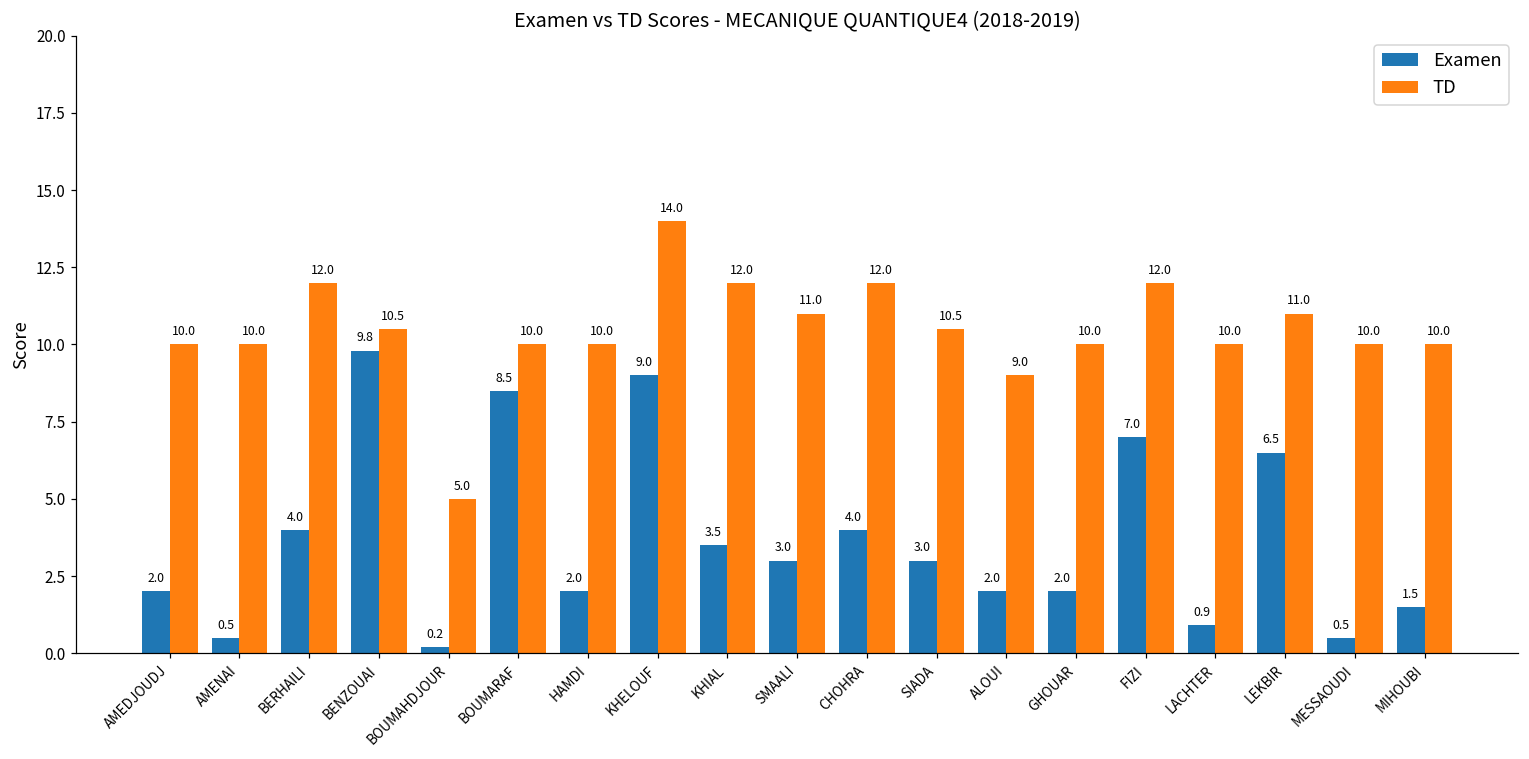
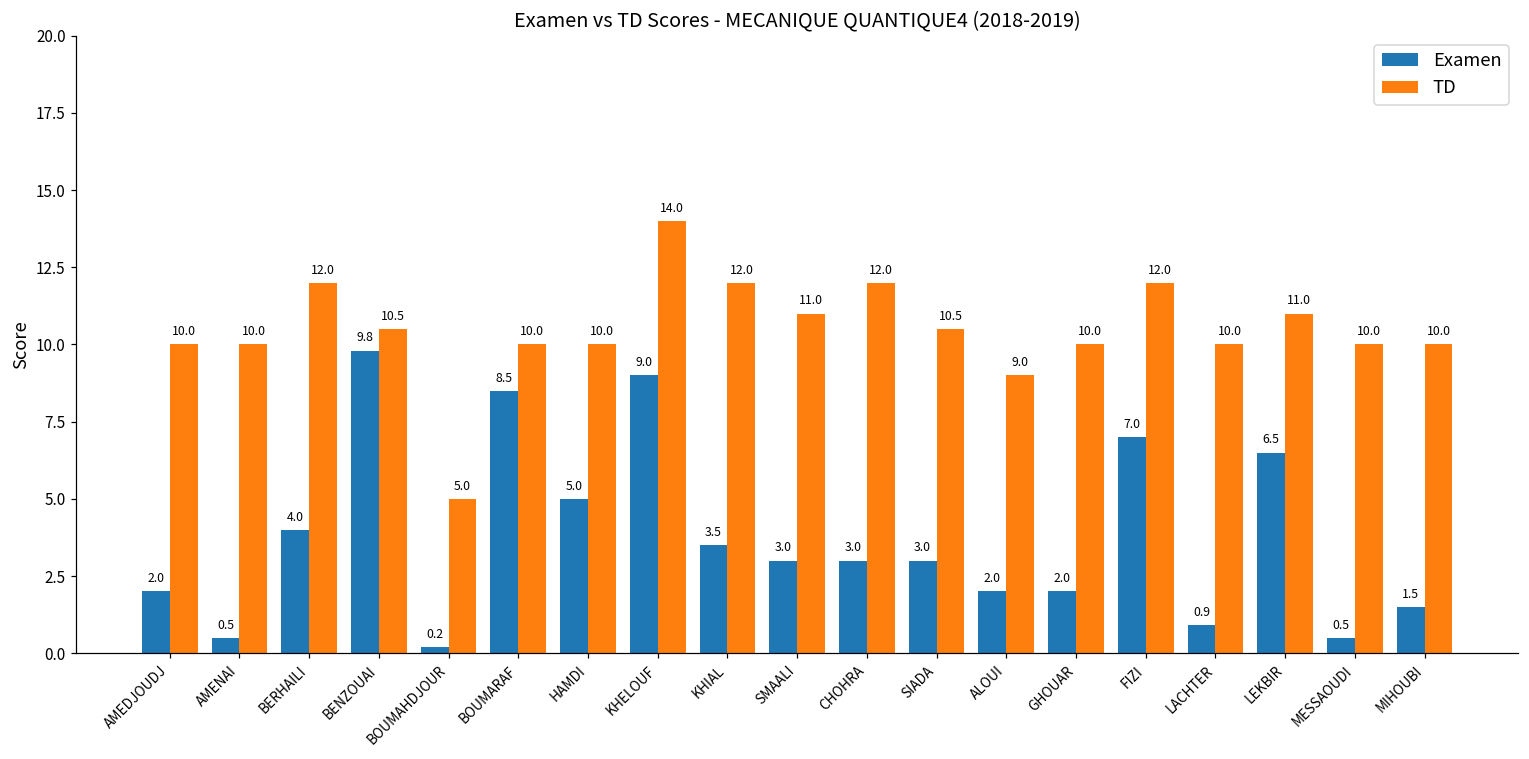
Examen, HAMDI: 2.0 -> 5.0
Examen, CHOHRA: 4.0 -> 3.0
